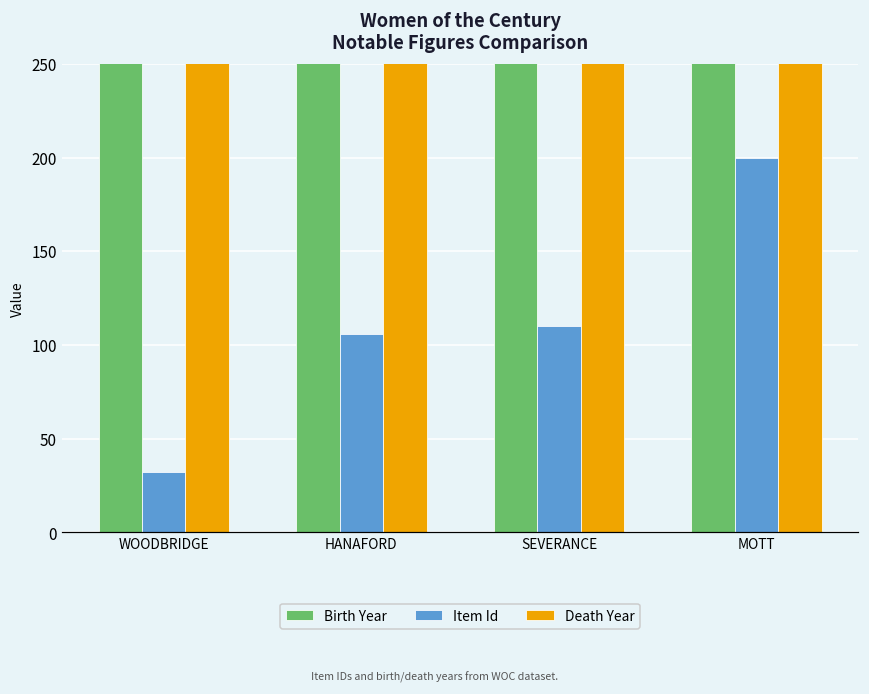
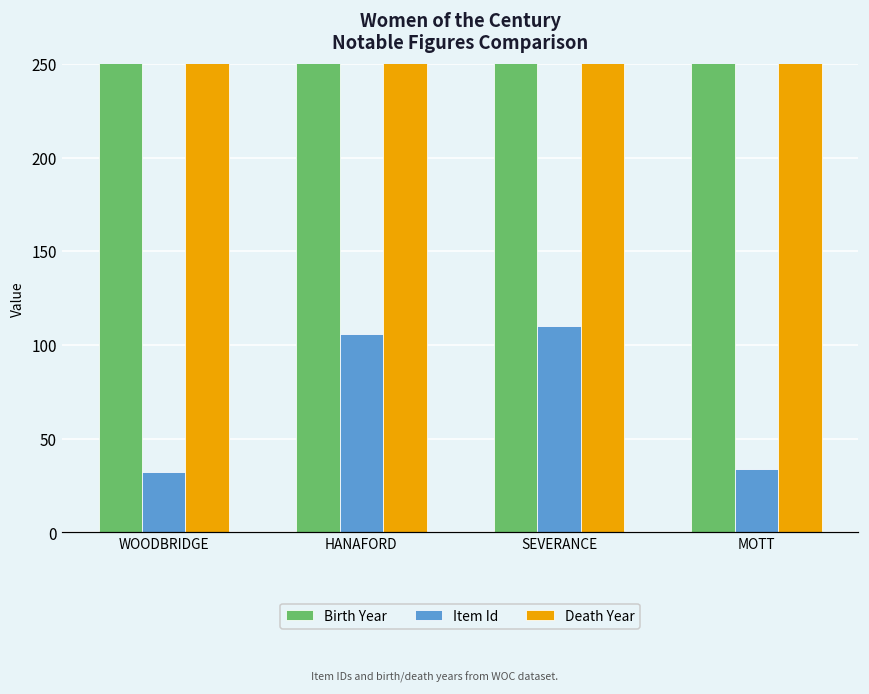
Item Id, MOTT: 200 -> 34
